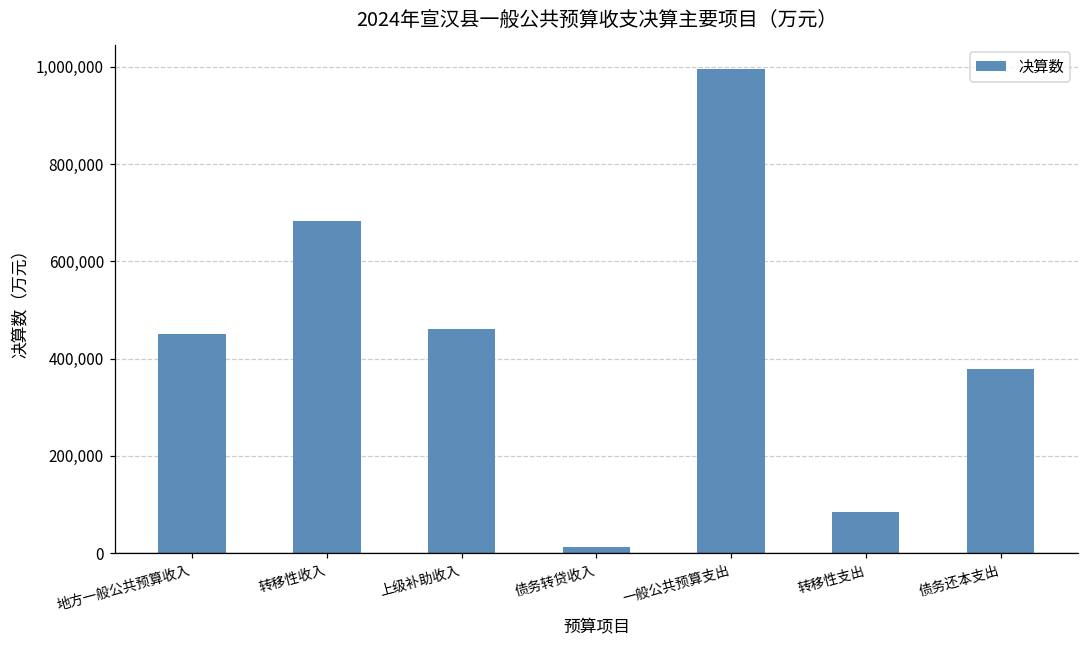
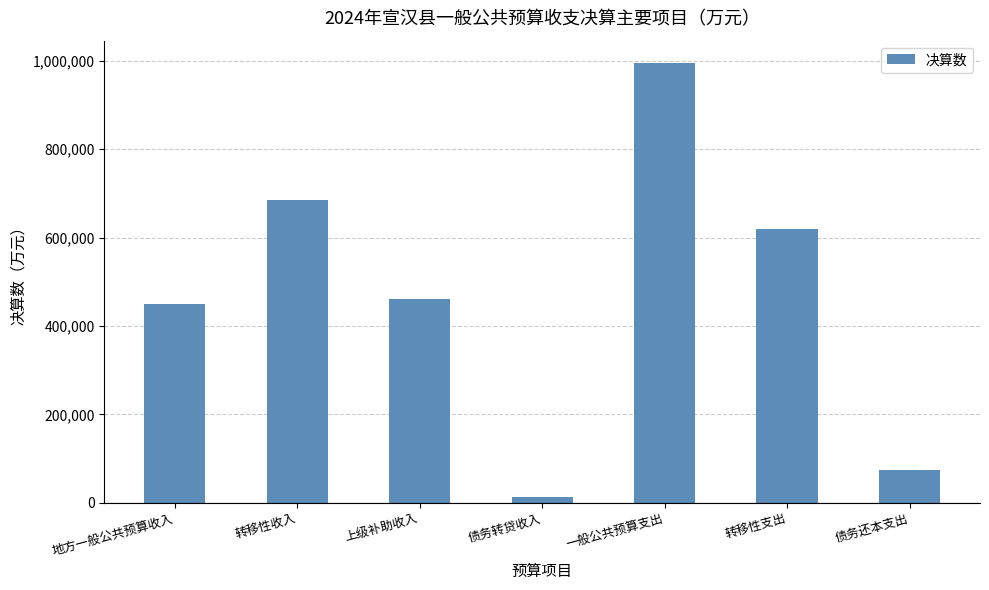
转移性支出: 80,000 -> 620,000
债务还本支出: 380,000 -> 70,000
